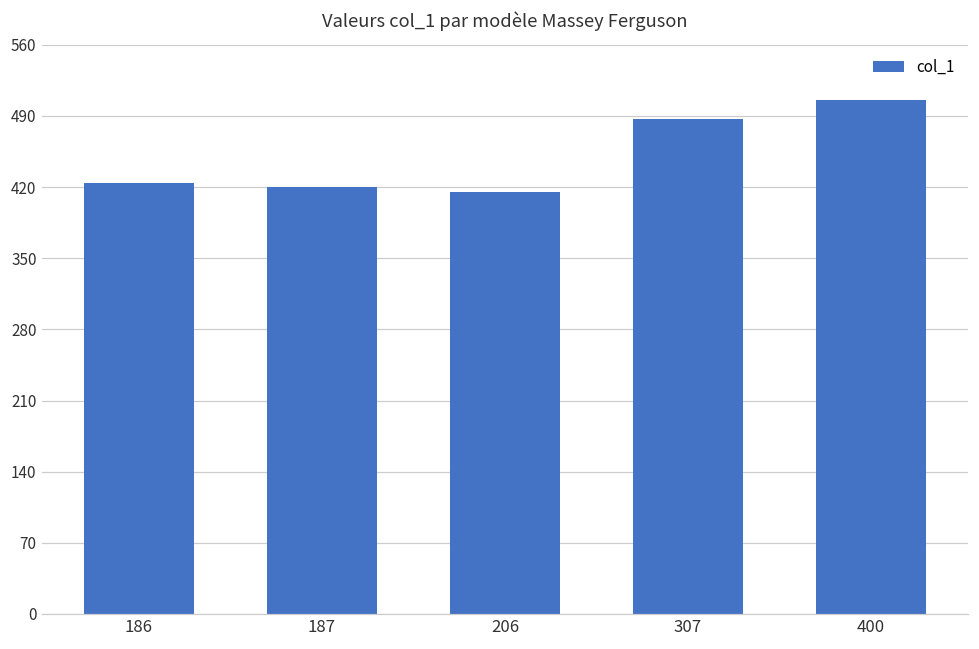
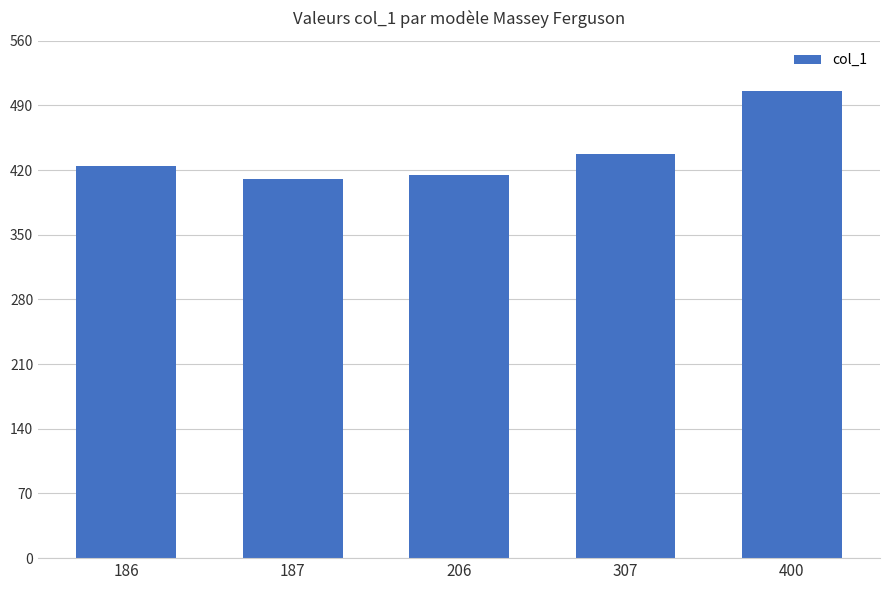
187: 420 -> 410
307: 490 -> 440
